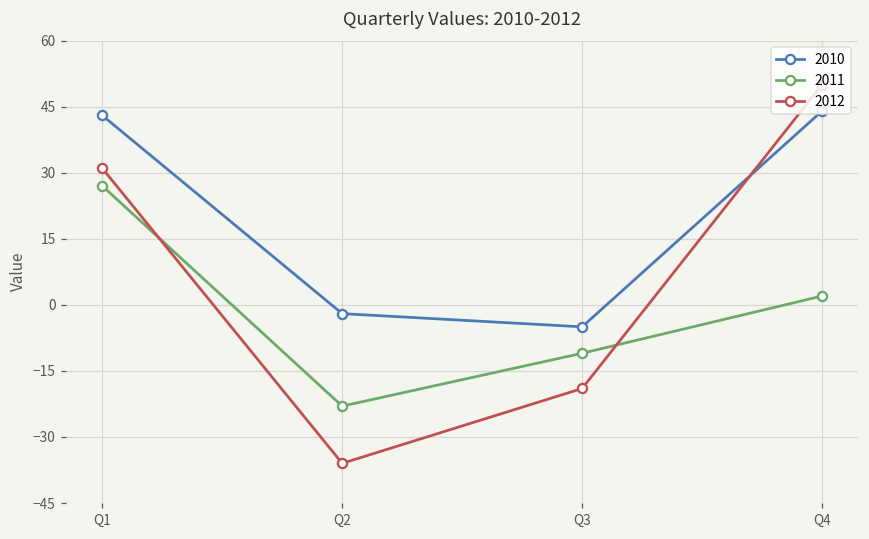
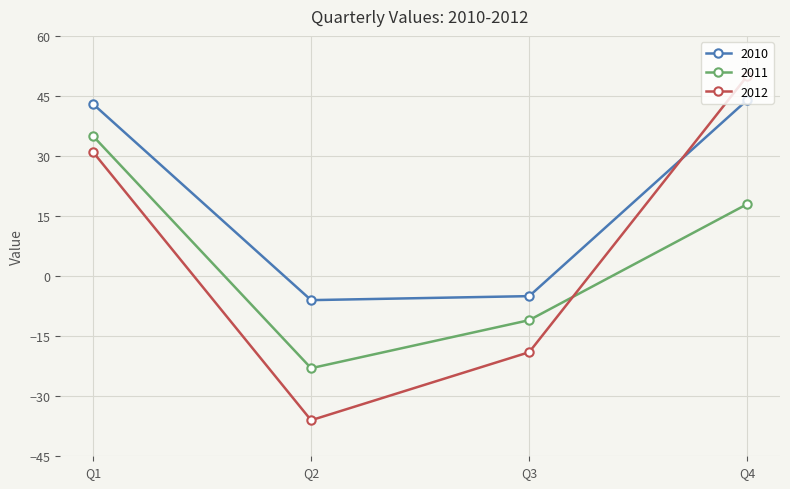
2011, Q1: 27 -> 35
2010, Q2: -2 -> -6
2011, Q4: 2 -> 18
